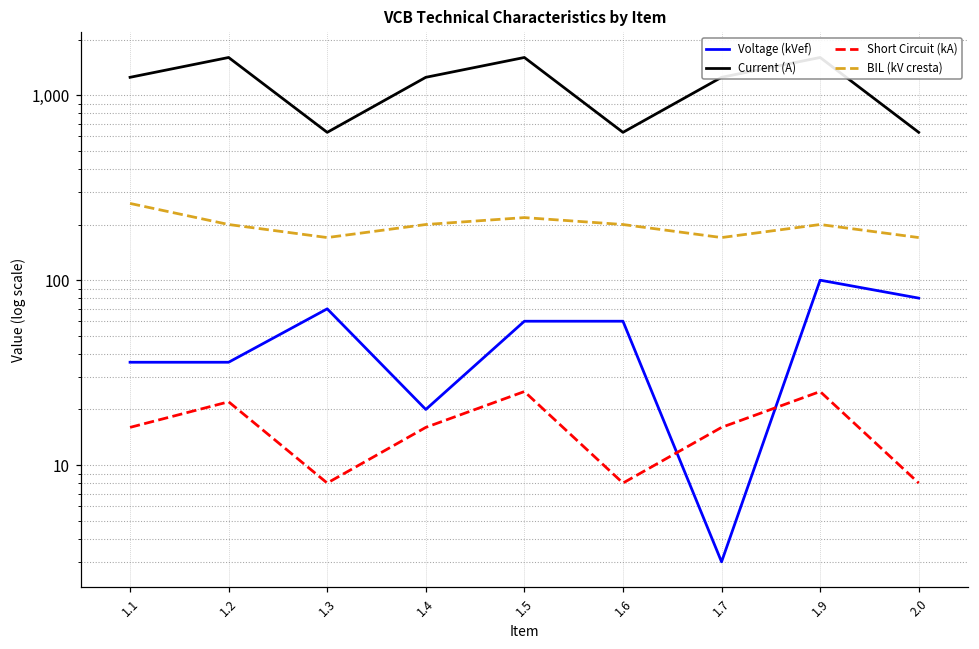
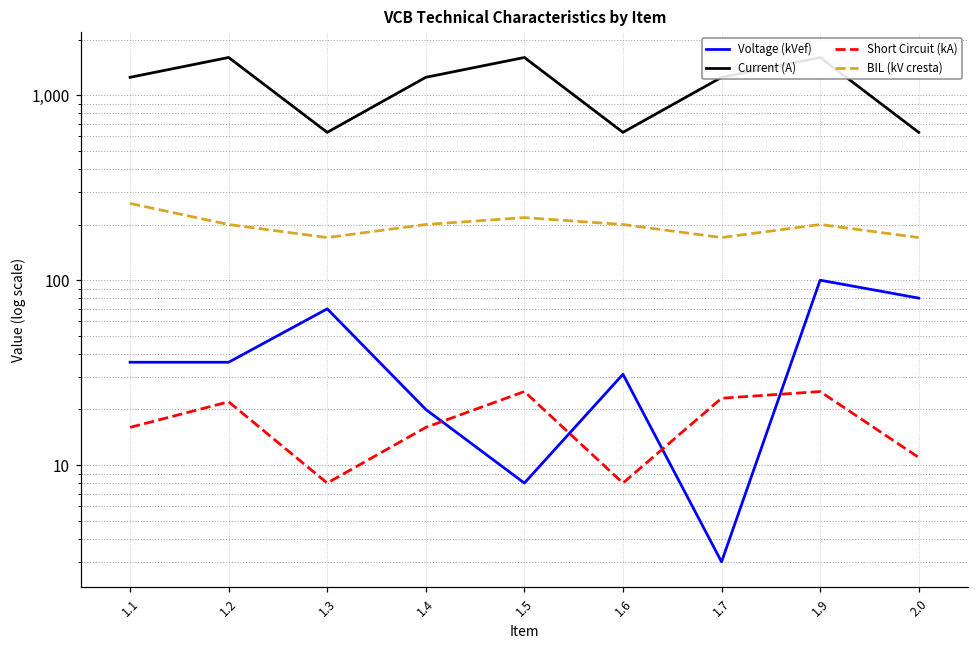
Voltage (kVef), 1.5: 60 -> 8
Voltage (kVef), 1.6: 60 -> 31
Short Circuit (kA), 1.7: 16 -> 23
Short Circuit (kA), 2.0: 8 -> 11
